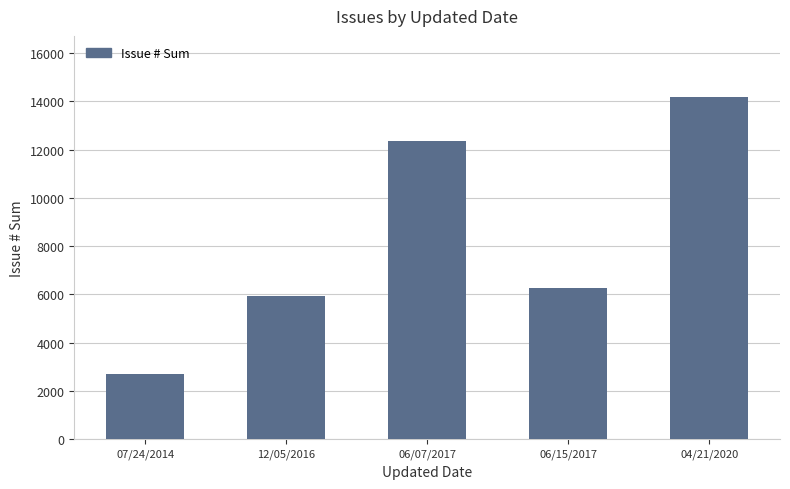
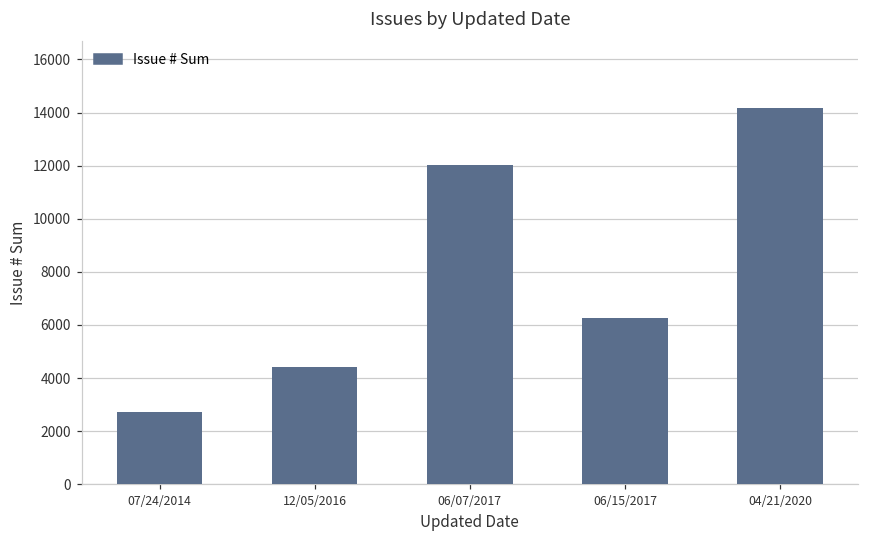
12/05/2016: 5900 -> 4400
06/07/2017: 12400 -> 12000
